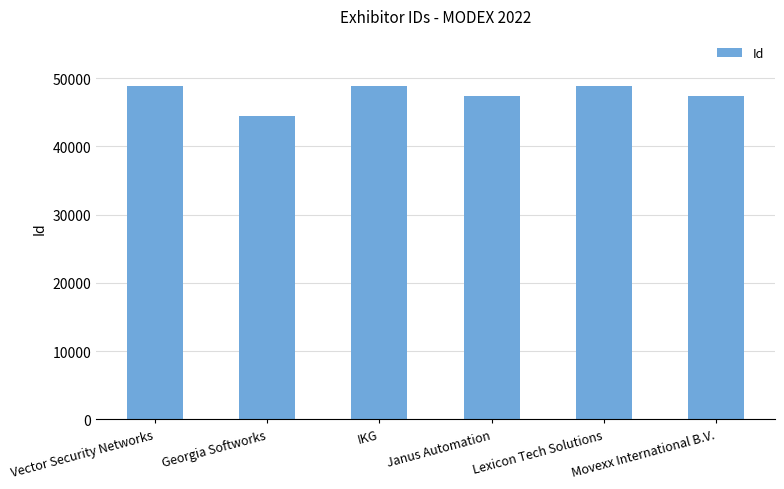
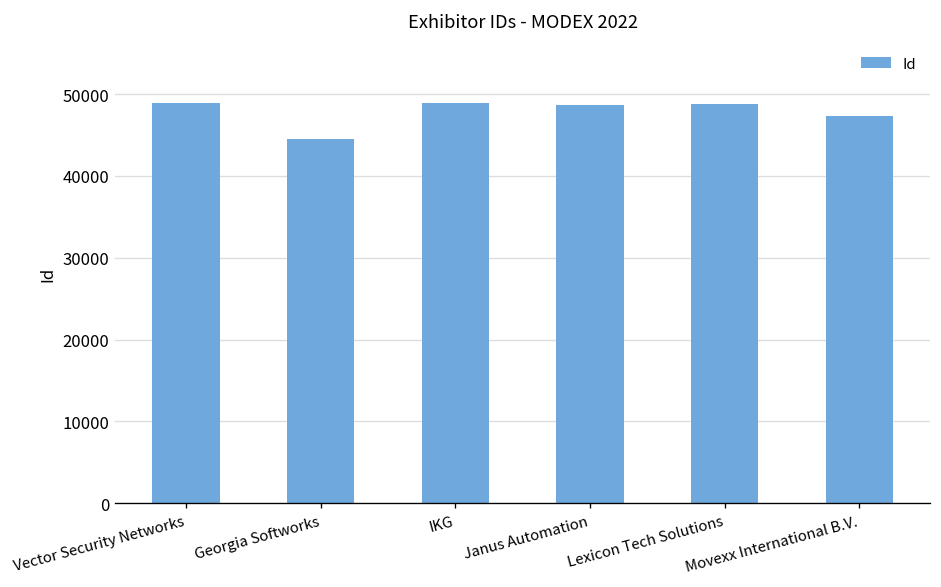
Janus Automation: 47000 -> 49000
